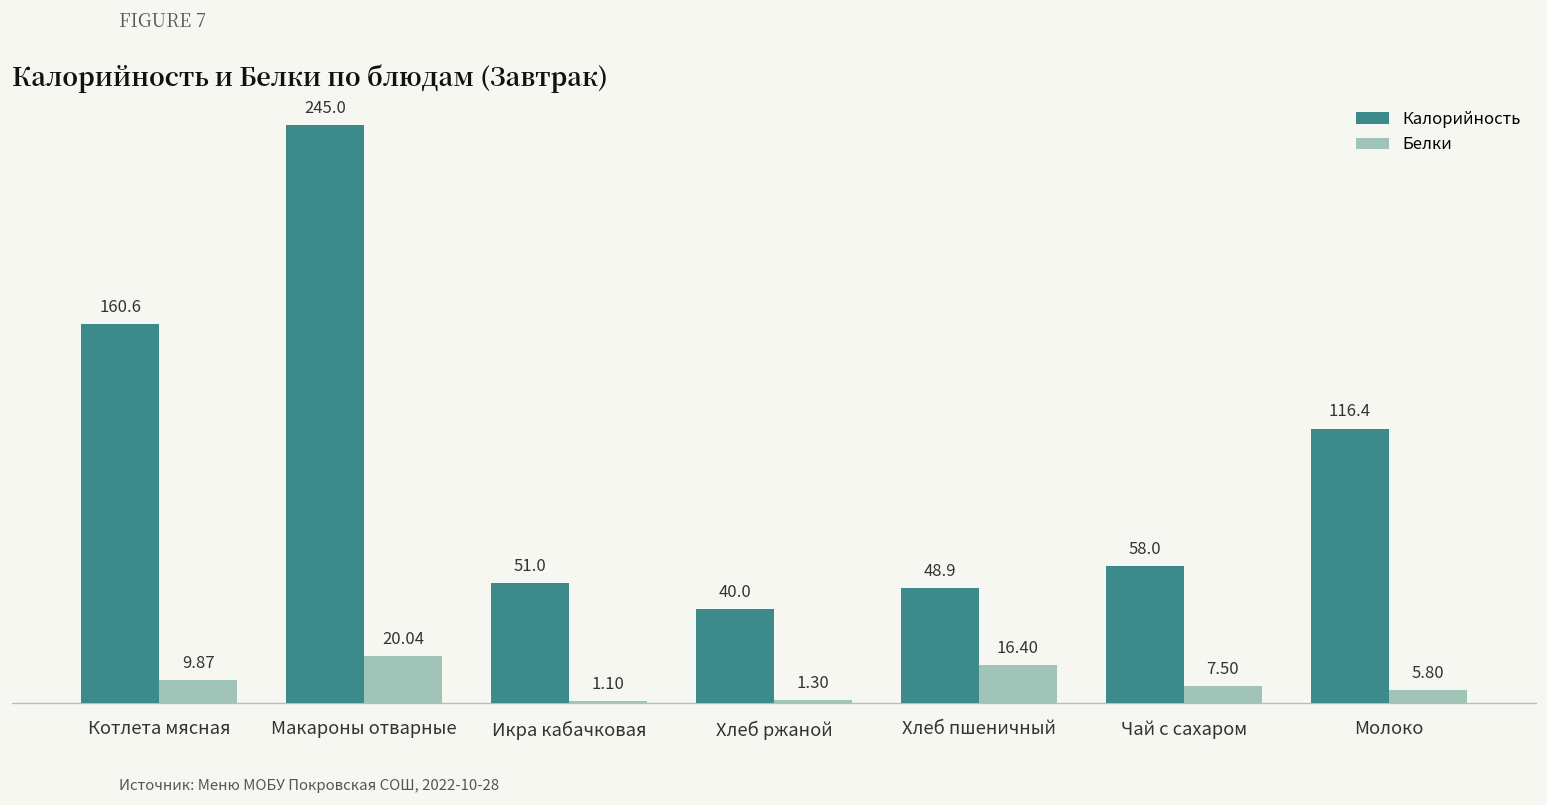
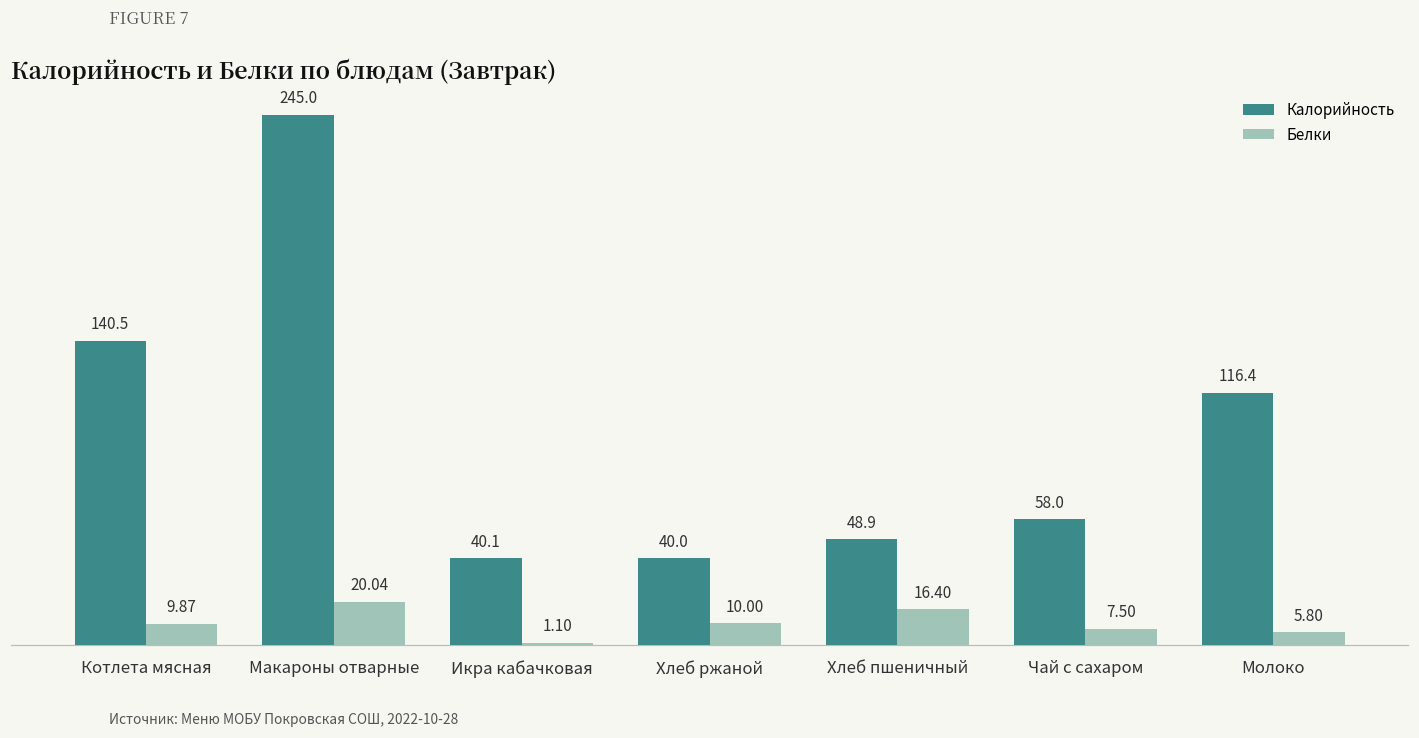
Калорийность, Котлета мясная: 160.6 -> 140.5
Калорийность, Икра кабачковая: 51.0 -> 40.1
Белки, Хлеб ржаной: 1.30 -> 10.00
